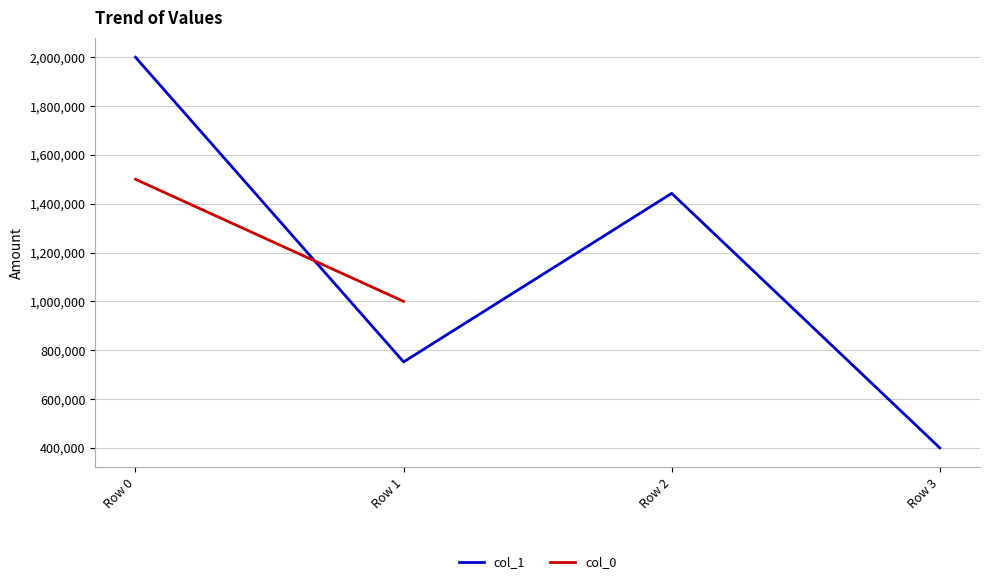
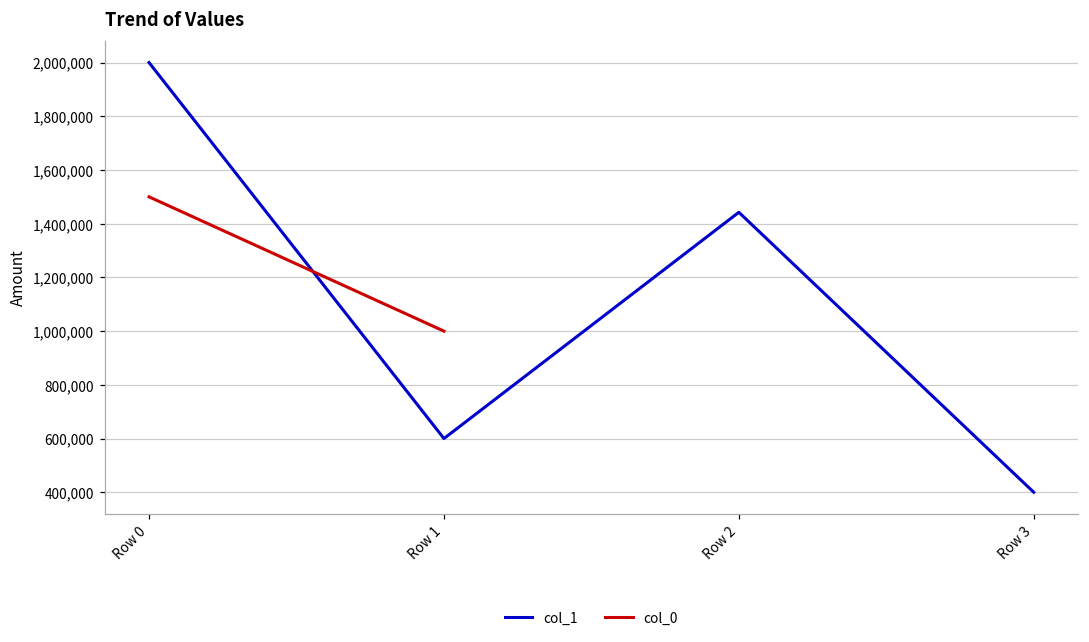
col_1, Row 1: 750,000 -> 600,000
